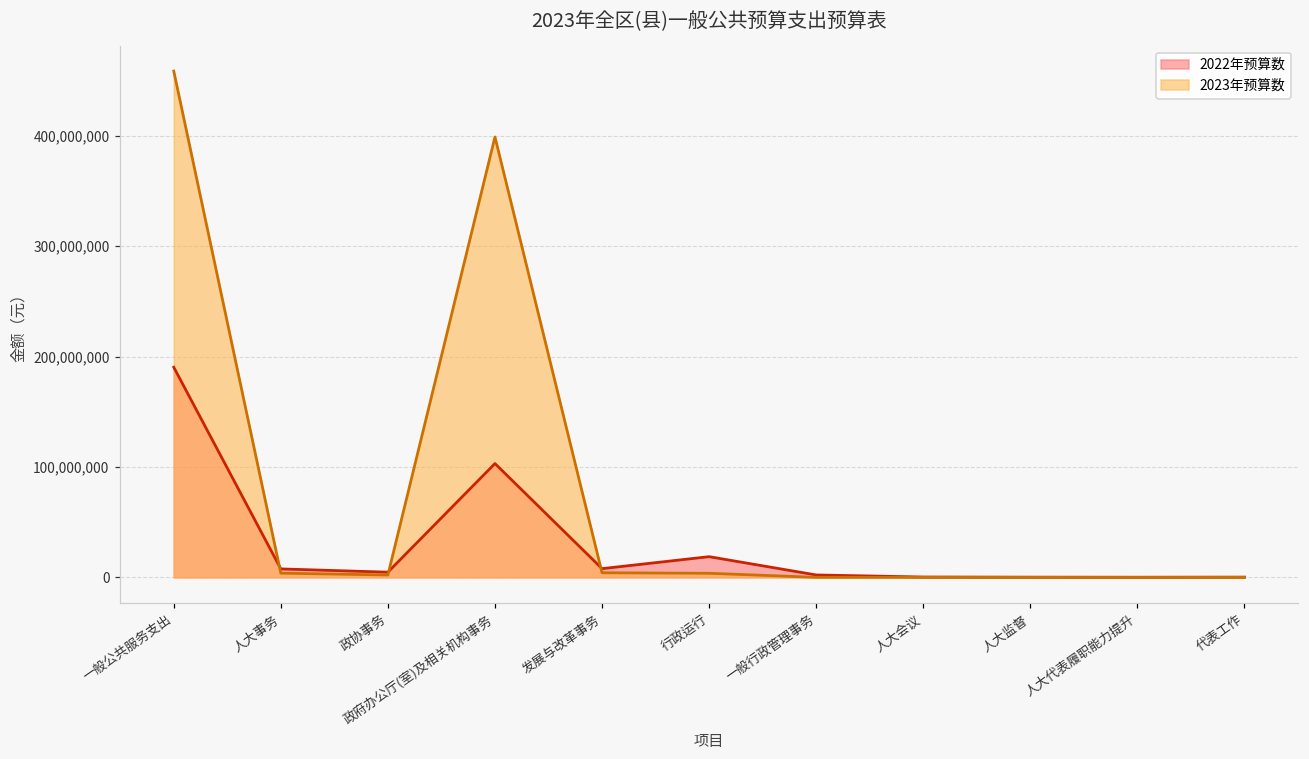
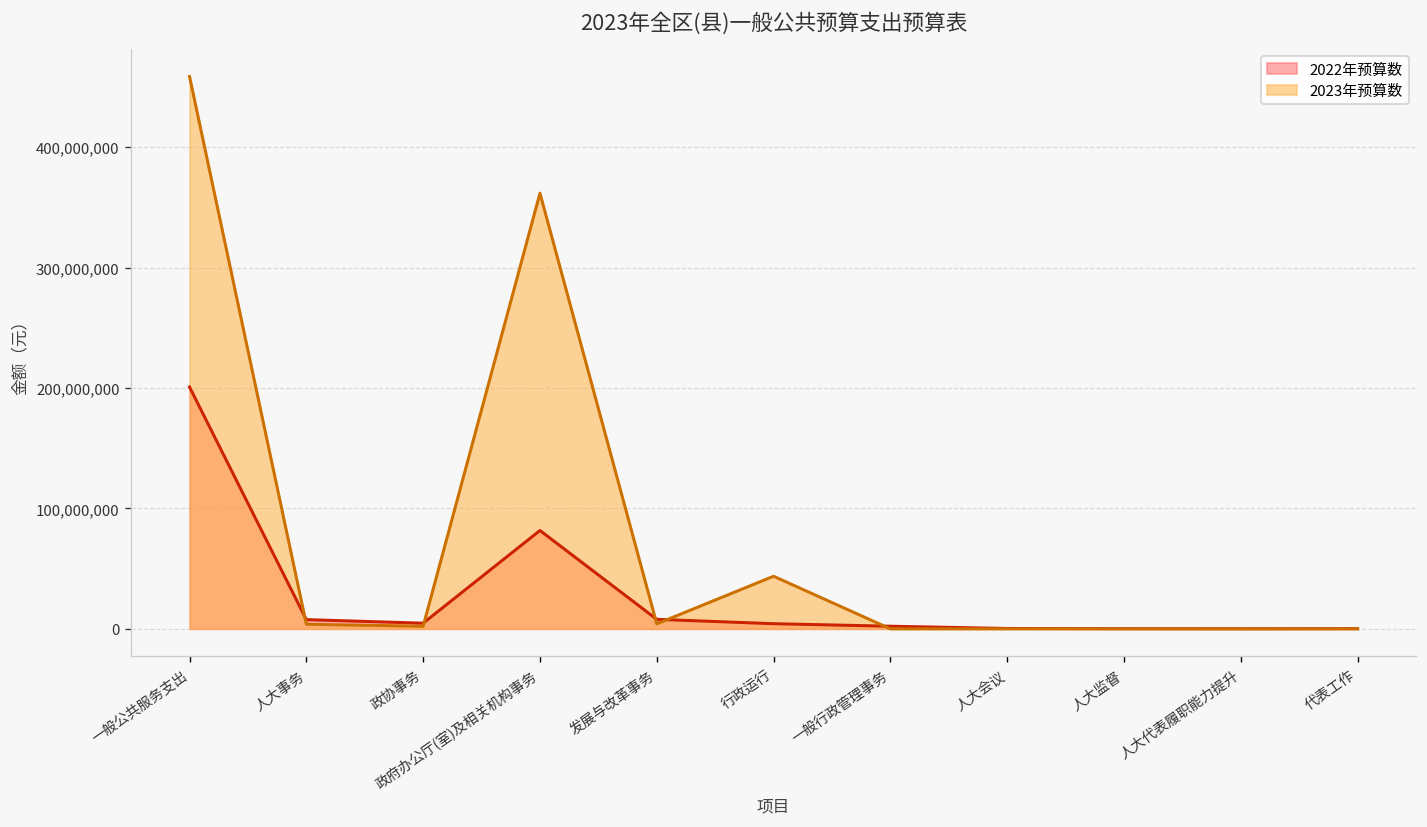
2022年预算数, 一般公共服务支出: 190,000,000 -> 201,000,000
2022年预算数, 政府办公厅(室)及相关机构事务: 103,000,000 -> 82,000,000
2023年预算数, 政府办公厅(室)及相关机构事务: 399,000,000 -> 362,000,000
2022年预算数, 行政运行: 19,000,000 -> 4,000,000
2023年预算数, 行政运行: 4,000,000 -> 44,000,000
